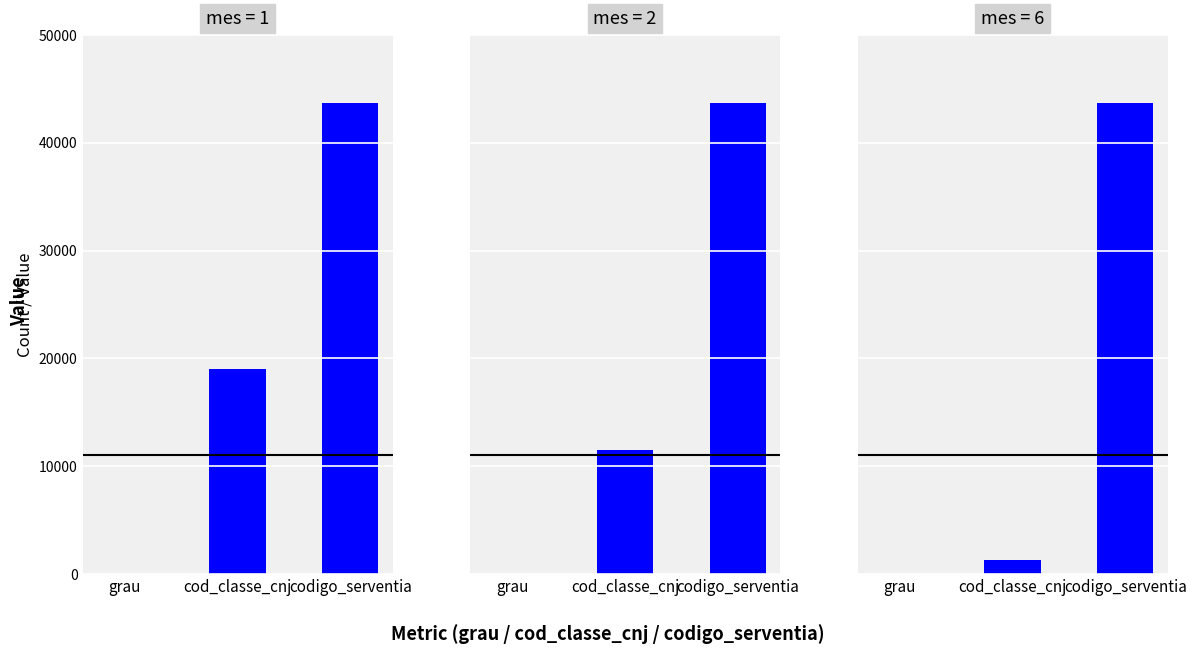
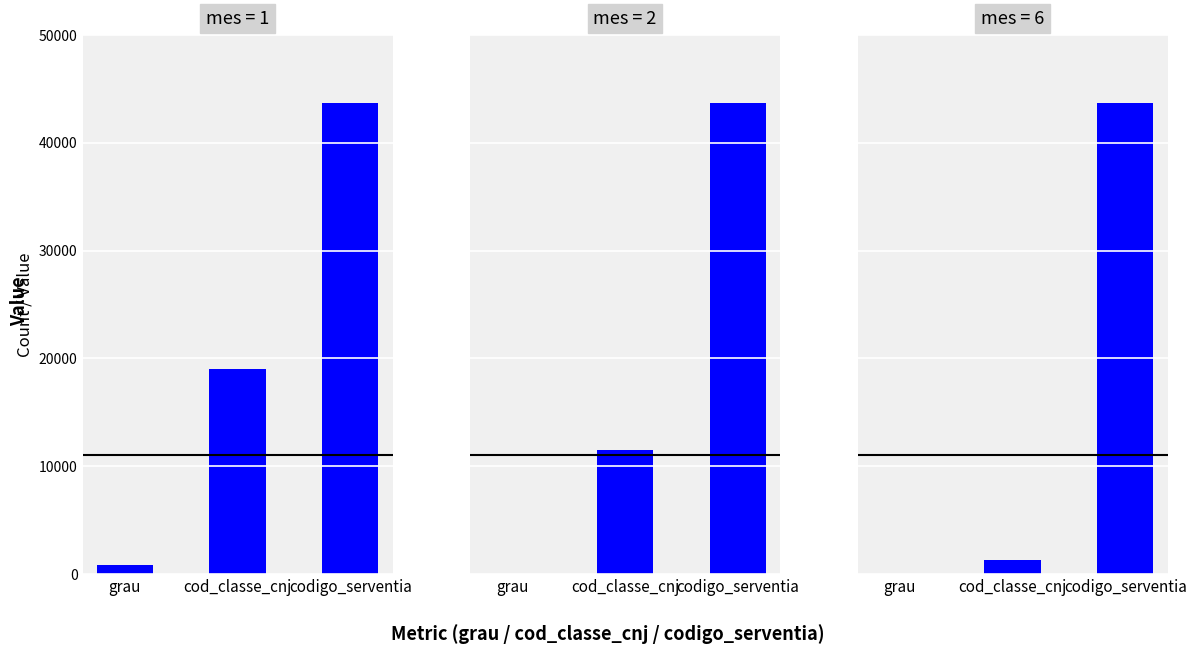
mes = 1, grau: 0 -> 900
